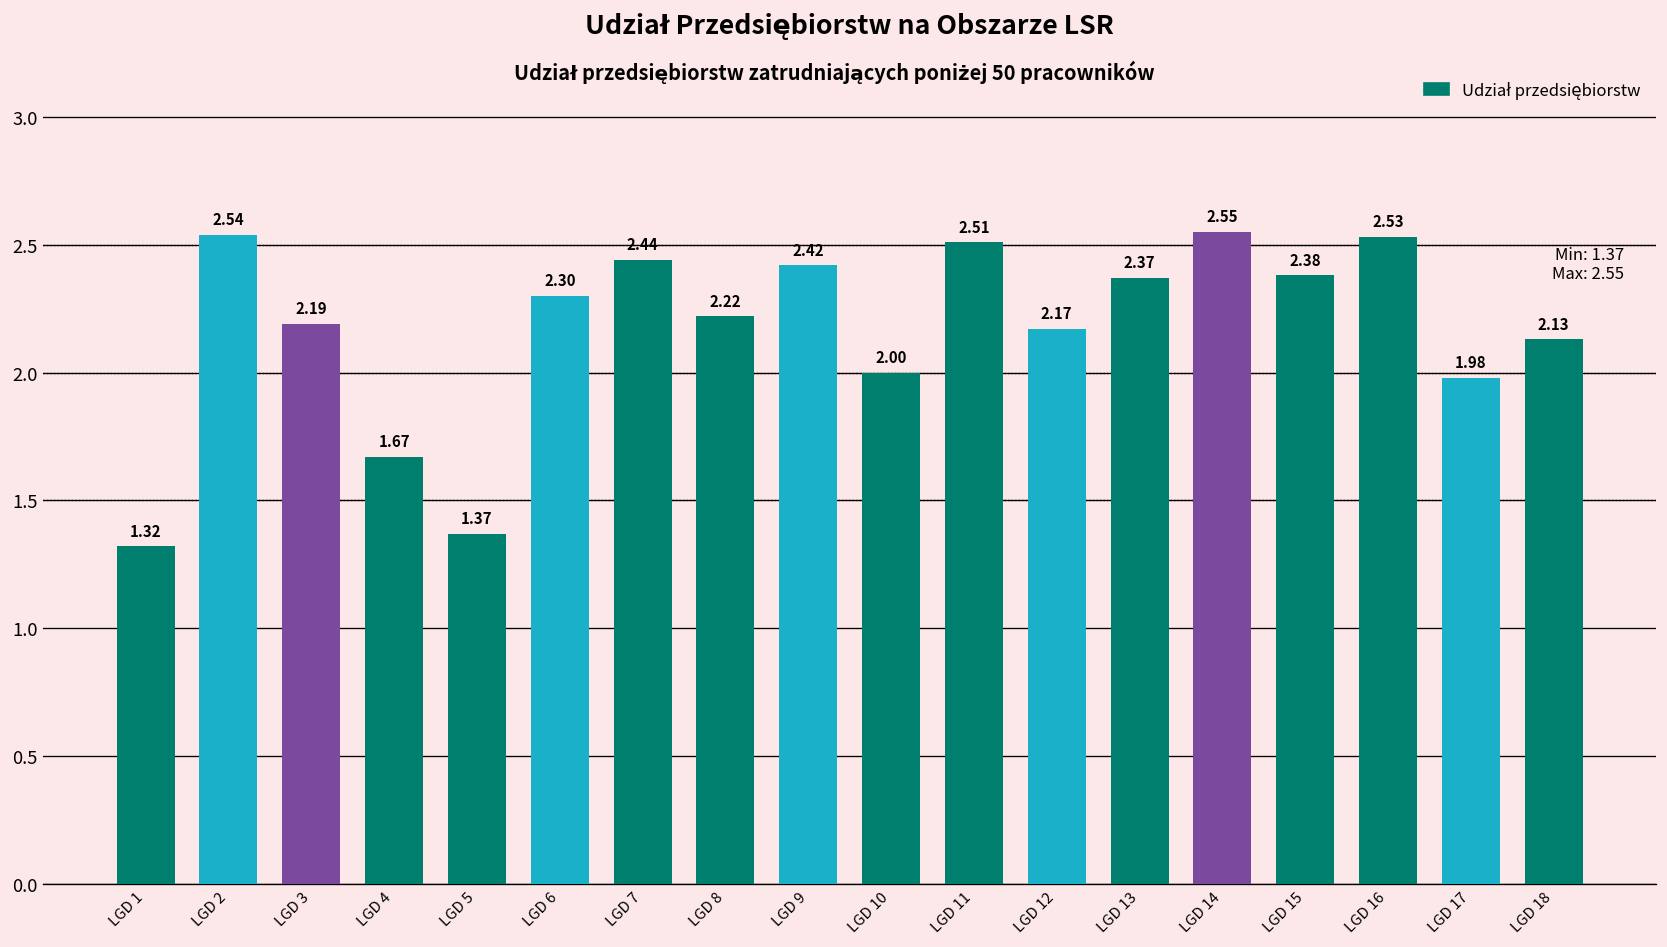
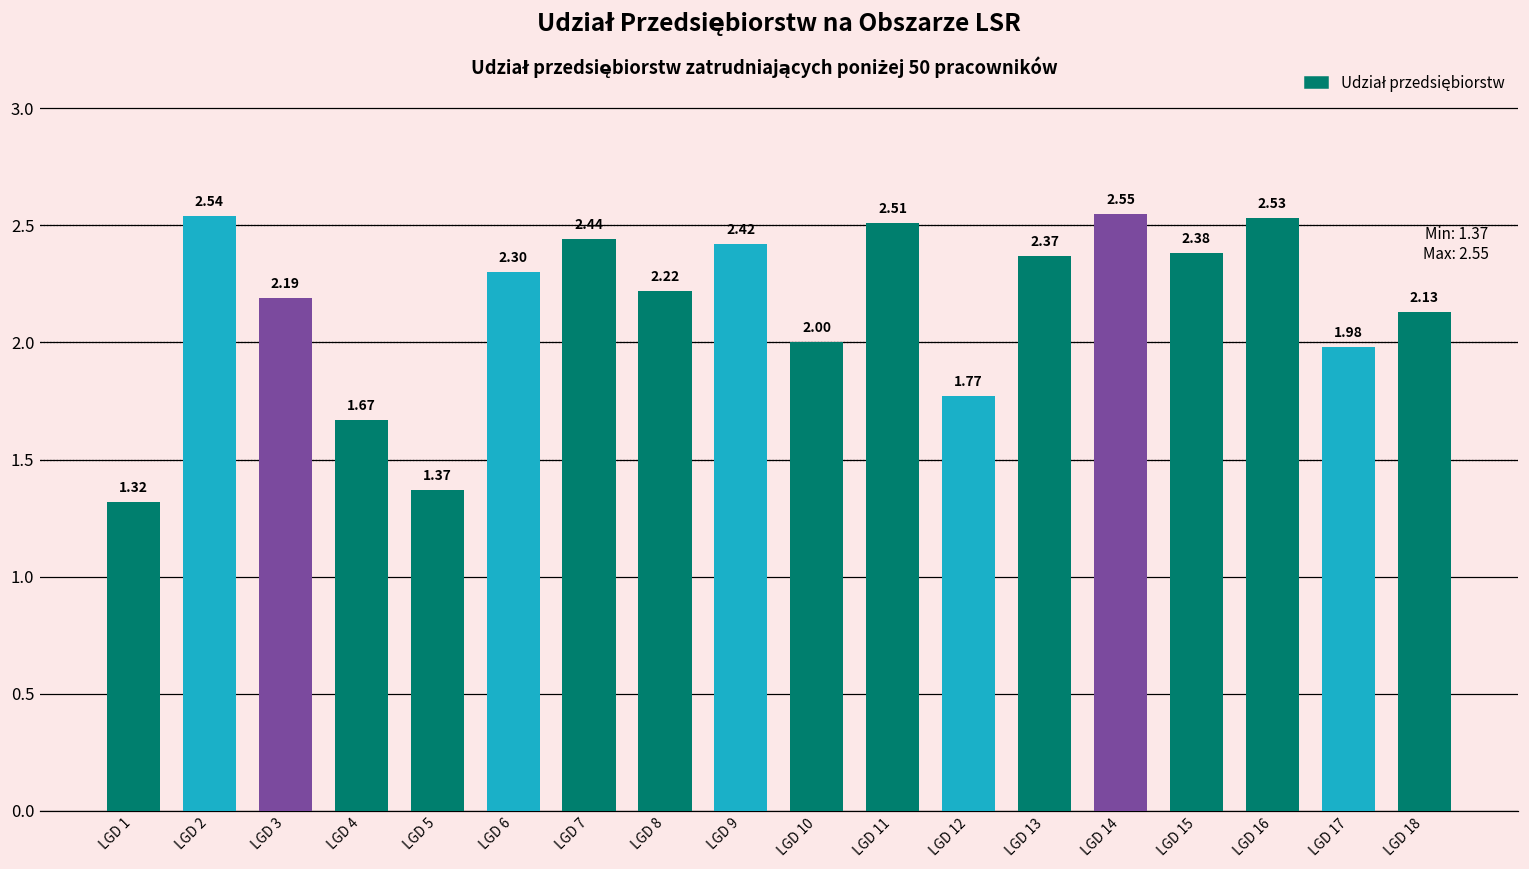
LGD 12: 2.17 -> 1.77
